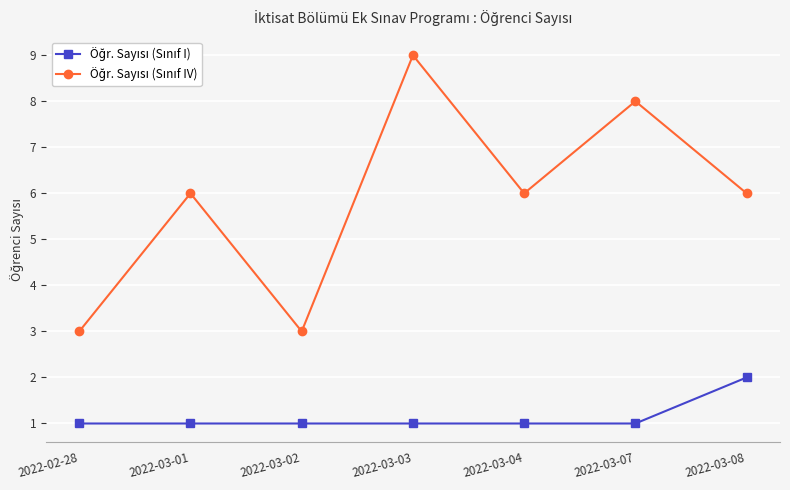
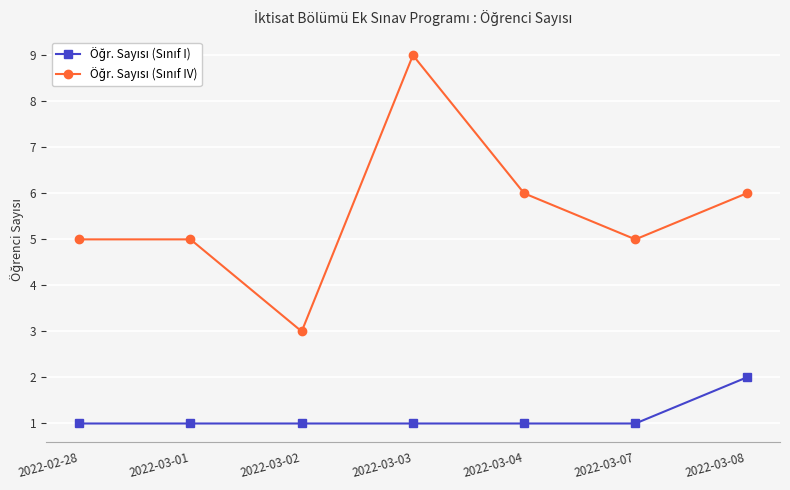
Öğr. Sayısı (Sınıf IV), 2022-02-28: 3 -> 5
Öğr. Sayısı (Sınıf IV), 2022-03-01: 6 -> 5
Öğr. Sayısı (Sınıf IV), 2022-03-07: 8 -> 5
